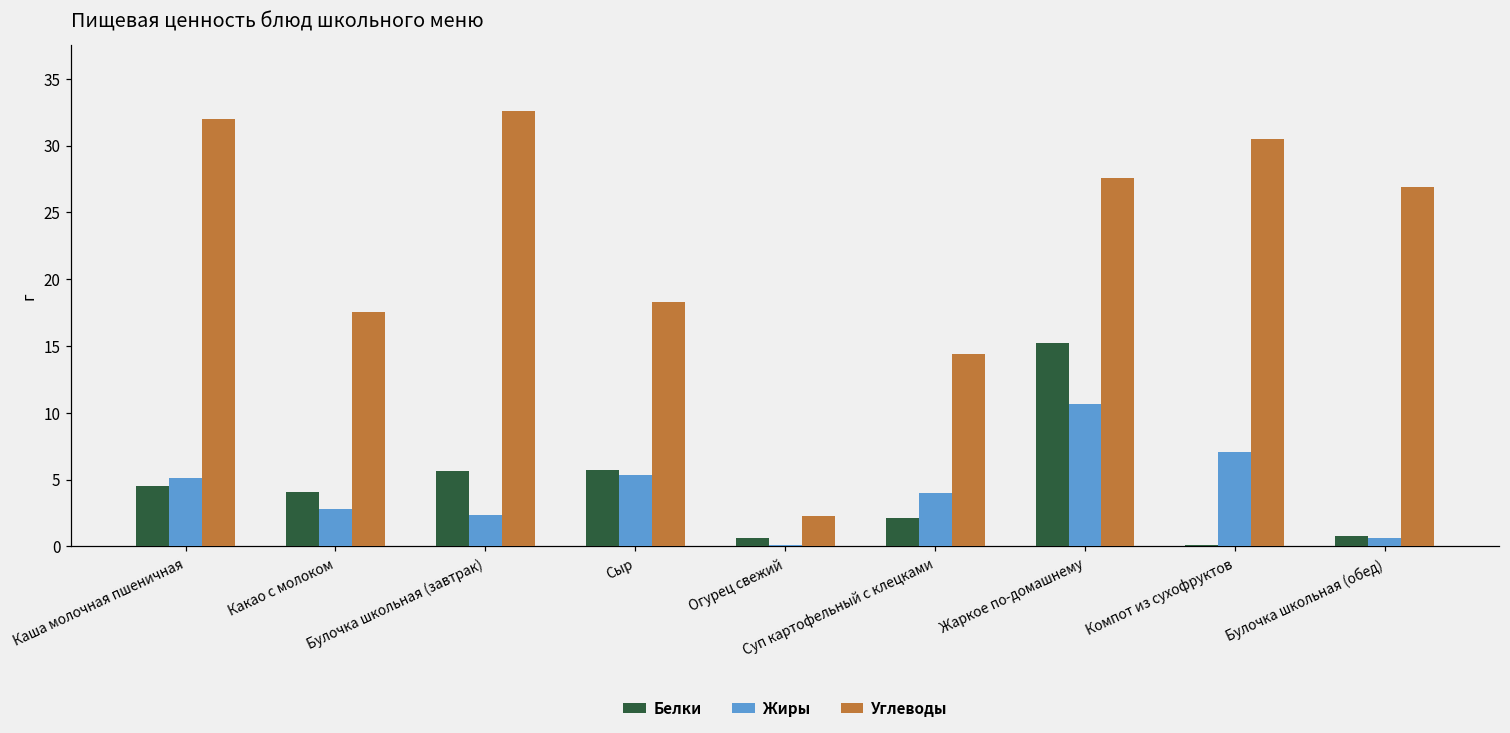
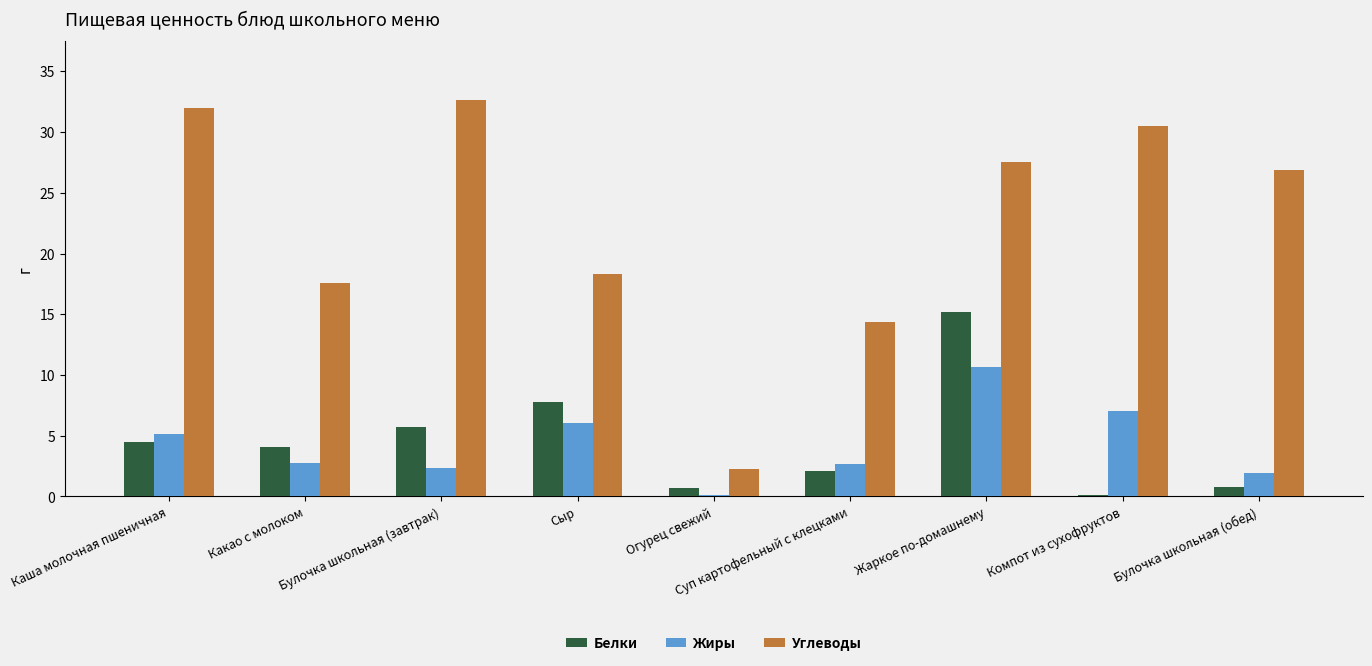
Белки, Сыр: 5.7 -> 7.8
Жиры, Сыр: 5.3 -> 6.0
Жиры, Суп картофельный с клецками: 4.0 -> 2.7
Жиры, Булочка школьная (обед): 0.6 -> 1.9
